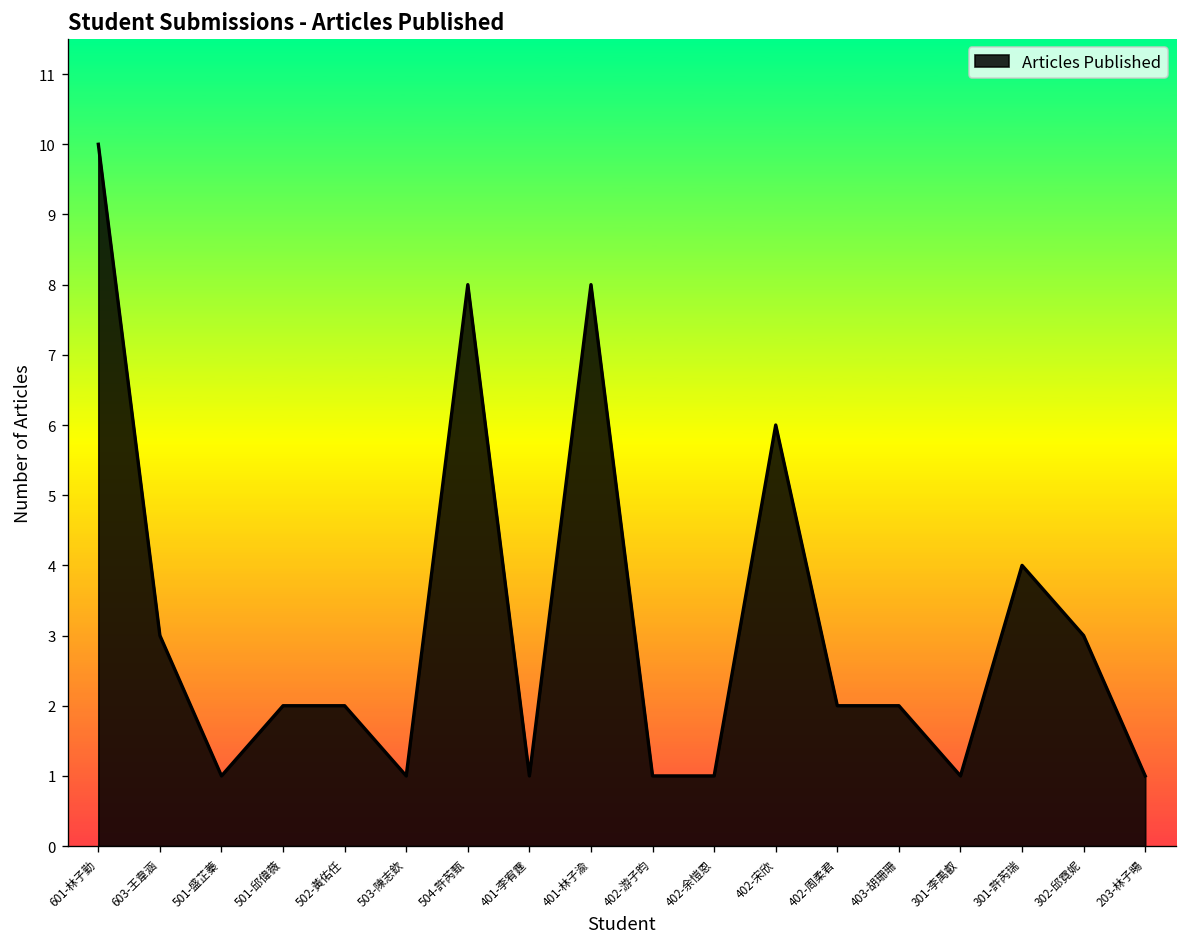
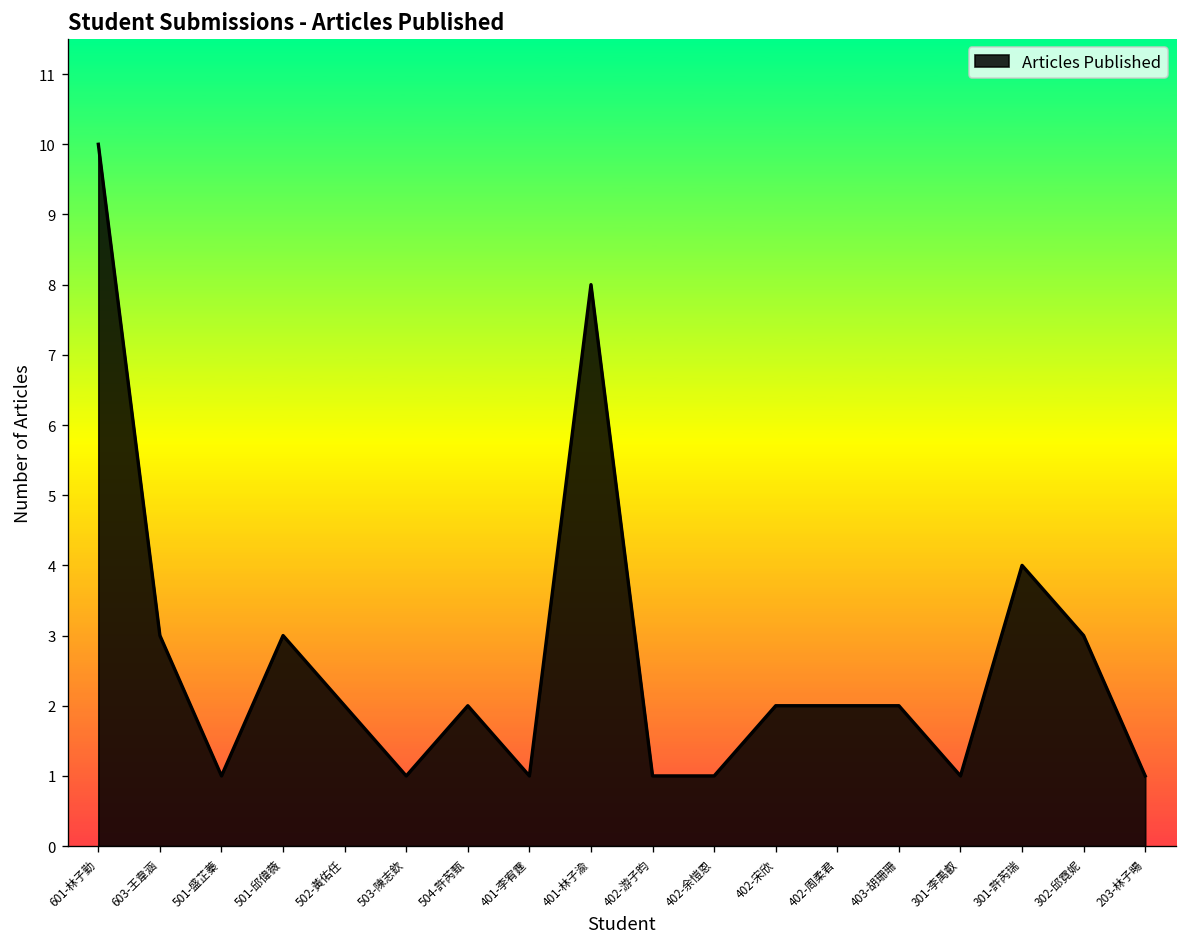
501-邱偉薇: 2 -> 3
504-許芮甄: 8 -> 2
402-宋欣: 6 -> 2
